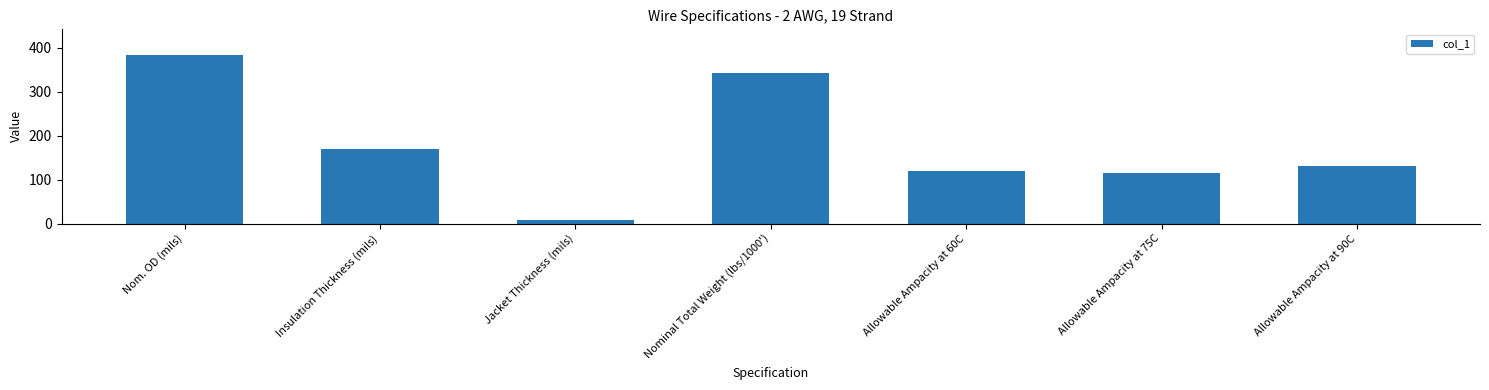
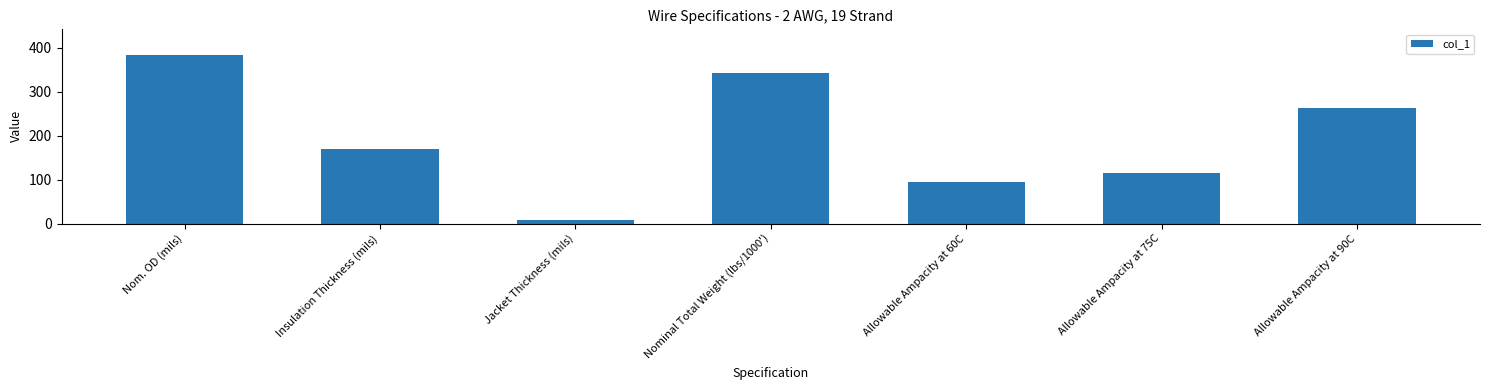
Allowable Ampacity at 60C: 120 -> 100
Allowable Ampacity at 90C: 130 -> 260
